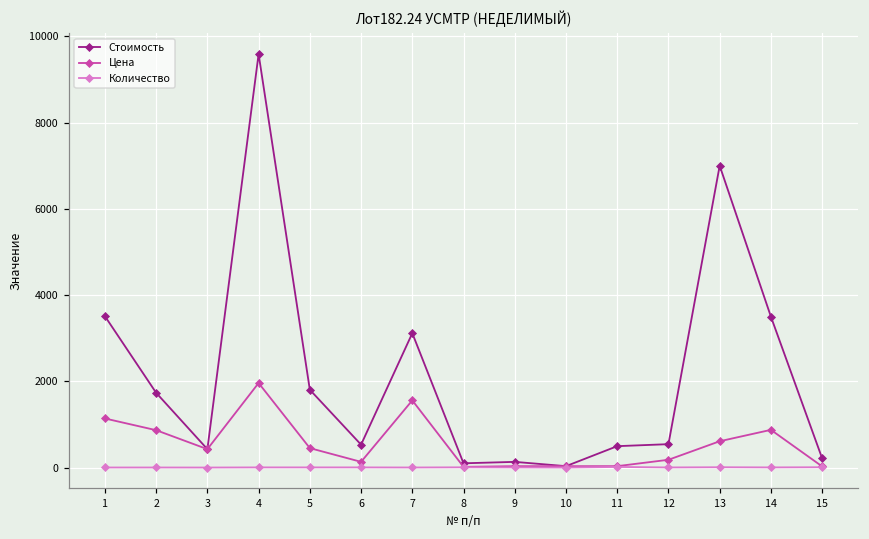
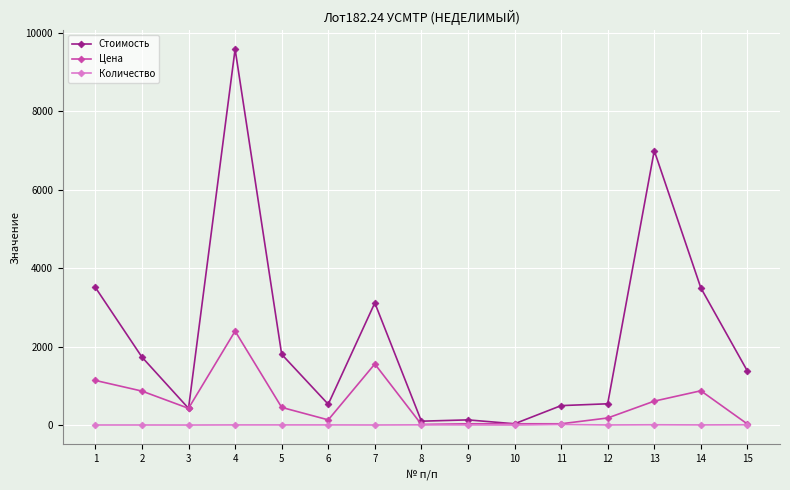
Цена, 4: 2000 -> 2400
Стоимость, 15: 200 -> 1400
